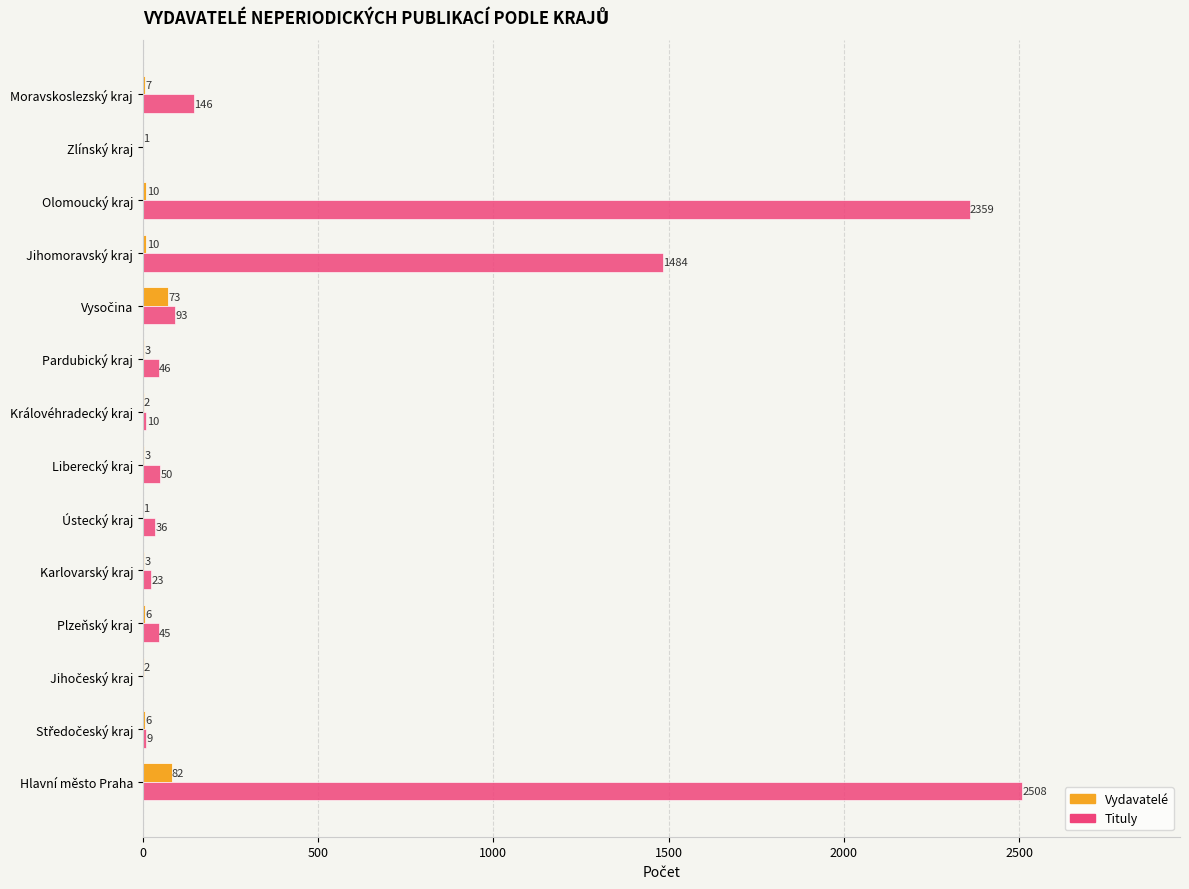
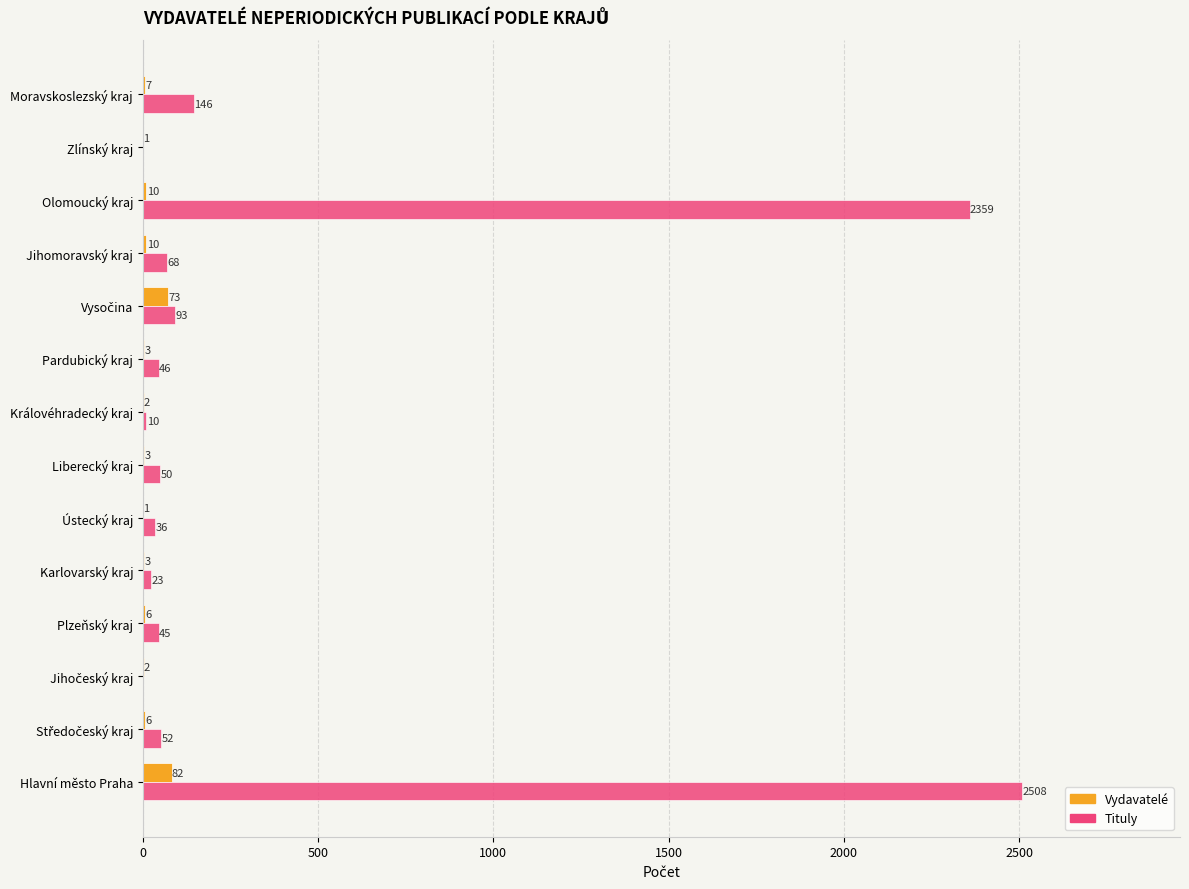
Tituly, Jihomoravský kraj: 1484 -> 68
Tituly, Středočeský kraj: 9 -> 52
